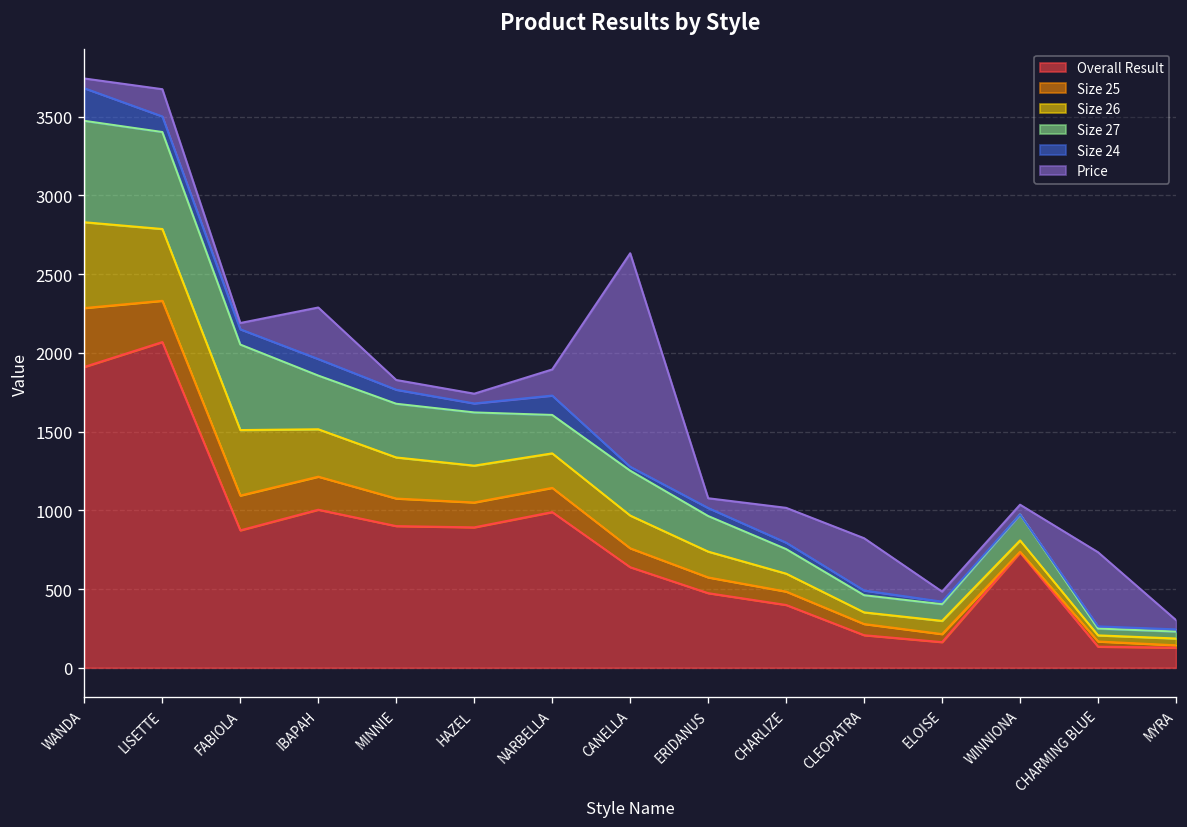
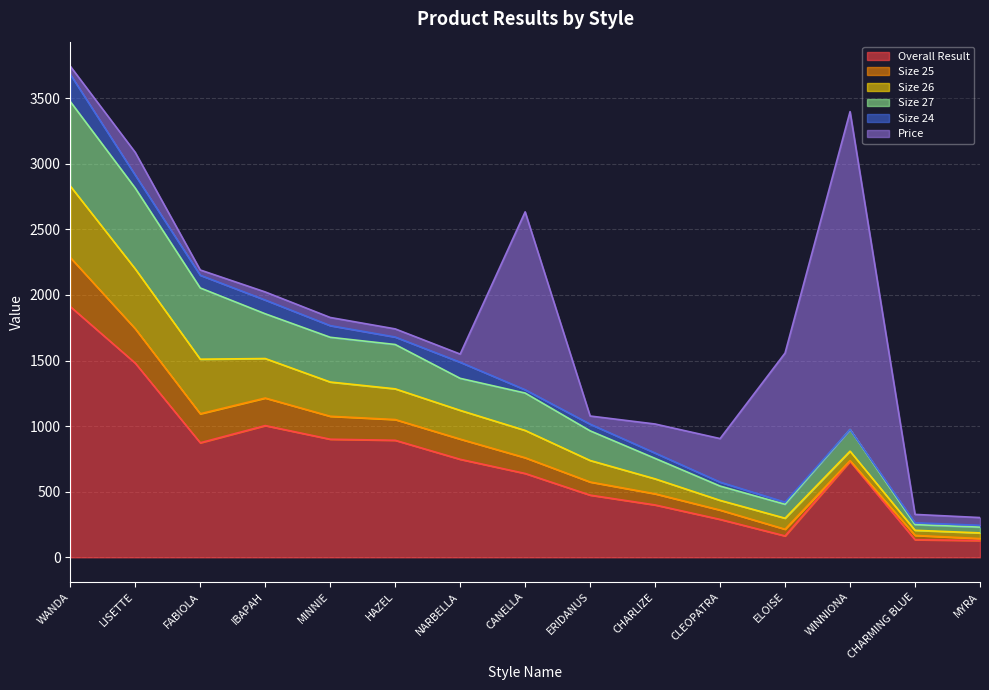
Overall Result, LISETTE: 2070 -> 1480
Price, IBAPAH: 330 -> 60
Overall Result, NARBELLA: 990 -> 750
Price, NARBELLA: 170 -> 60
Overall Result, CLEOPATRA: 210 -> 290
Price, ELOISE: 60 -> 1140
Price, WINNIONA: 60 -> 2420
Price, CHARMING BLUE: 470 -> 60
